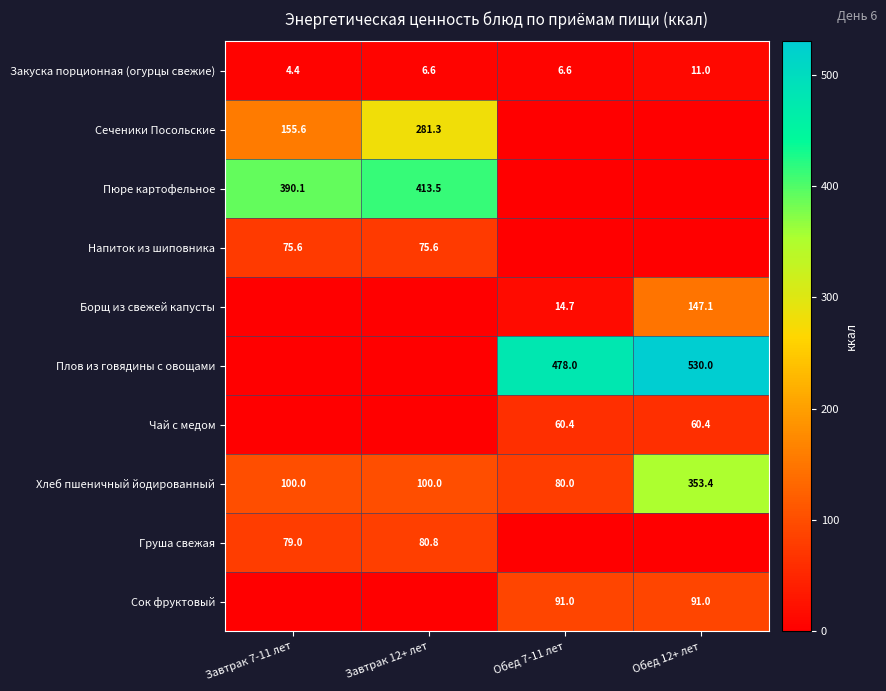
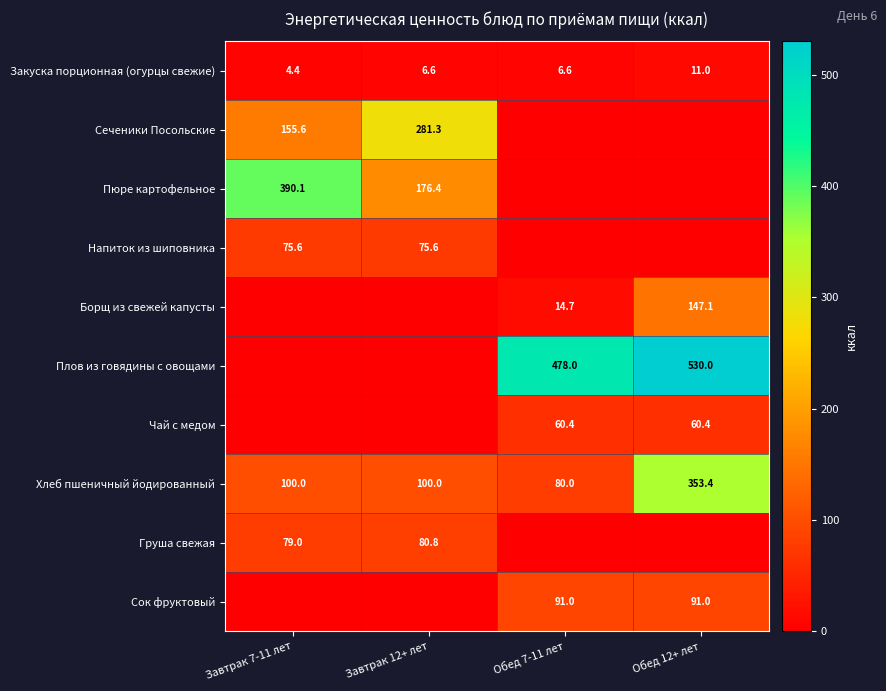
Пюре картофельное, Завтрак 12+ лет: 413.5 -> 176.4
